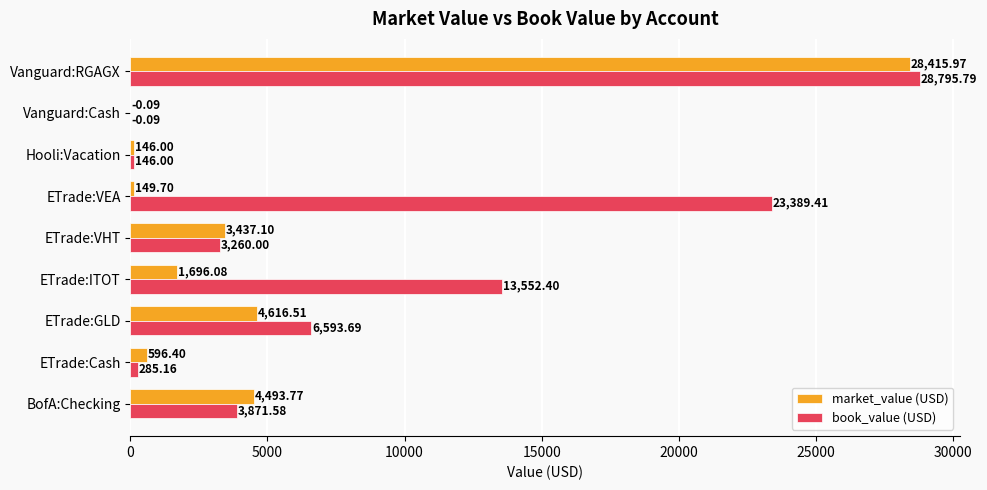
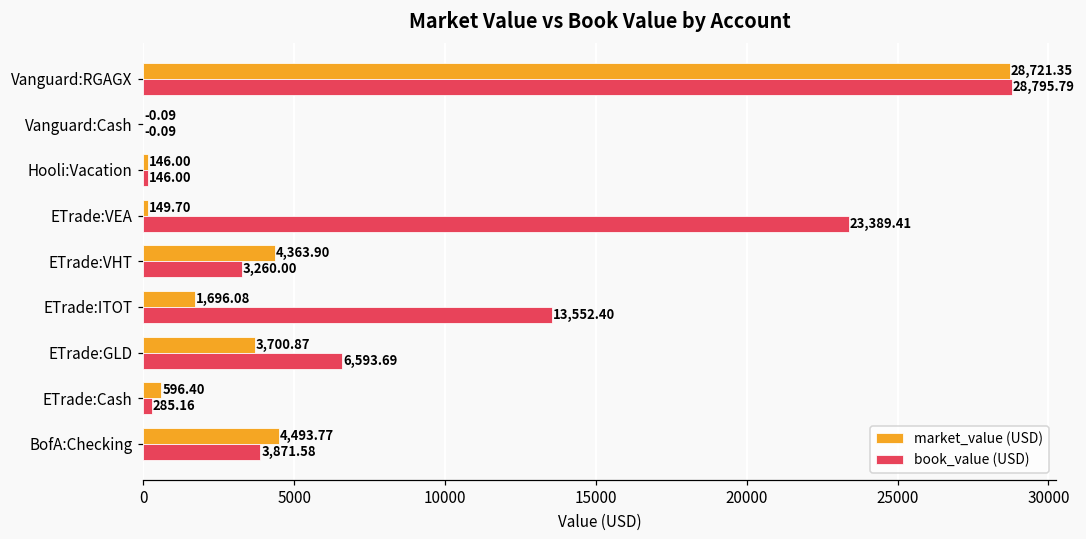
market_value (USD), Vanguard:RGAGX: 28,415.97 -> 28,721.35
market_value (USD), ETrade:VHT: 3,437.10 -> 4,363.90
market_value (USD), ETrade:GLD: 4,616.51 -> 3,700.87
